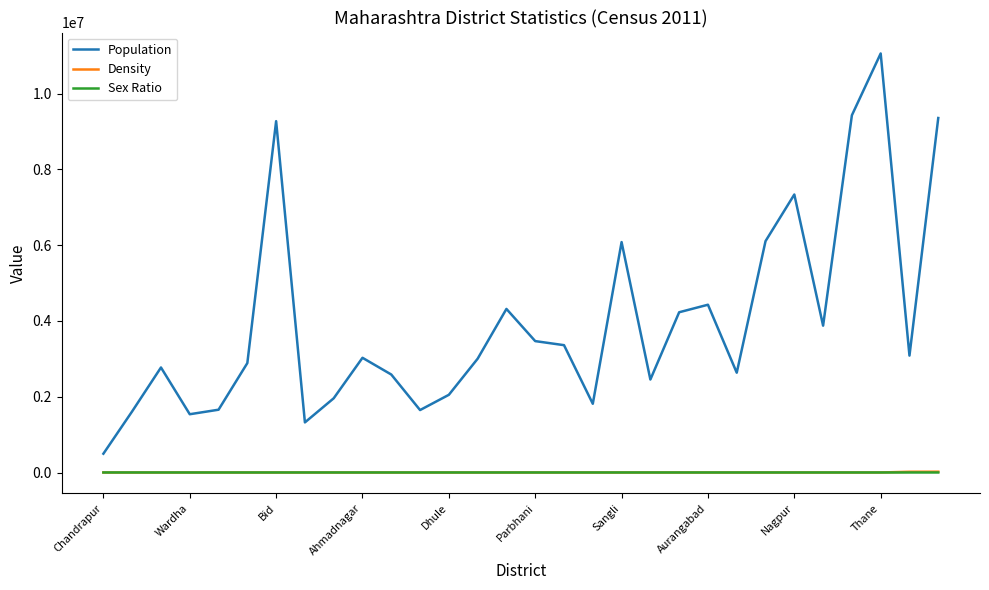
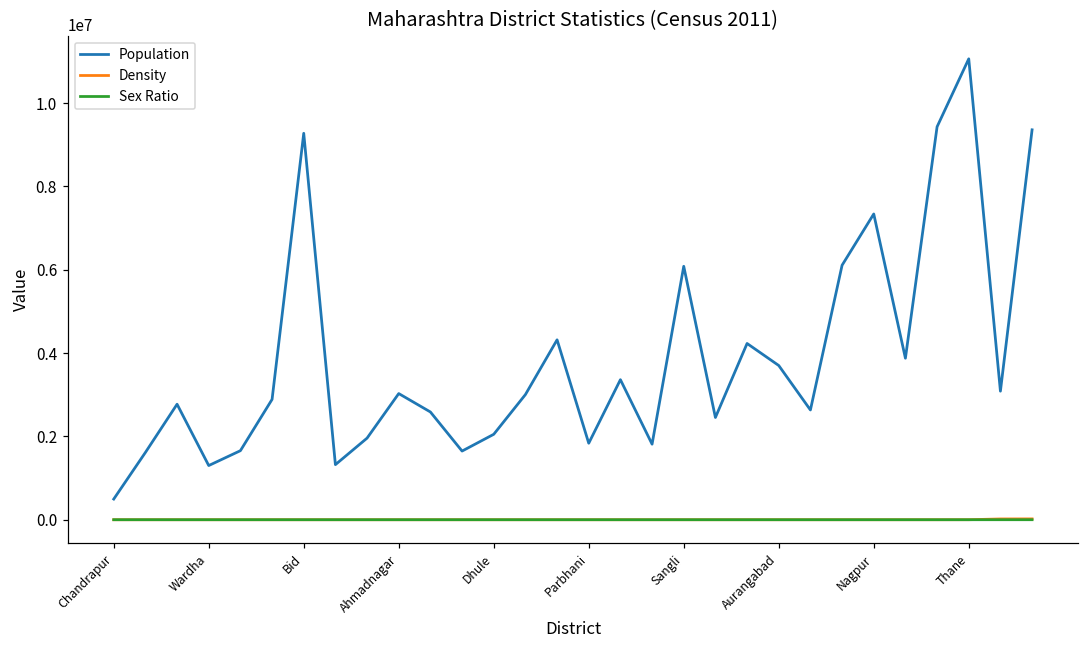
Population, Wardha: 1500000 -> 1300000
Population, Parbhani: 3500000 -> 1800000
Population, Aurangabad: 4400000 -> 3700000
